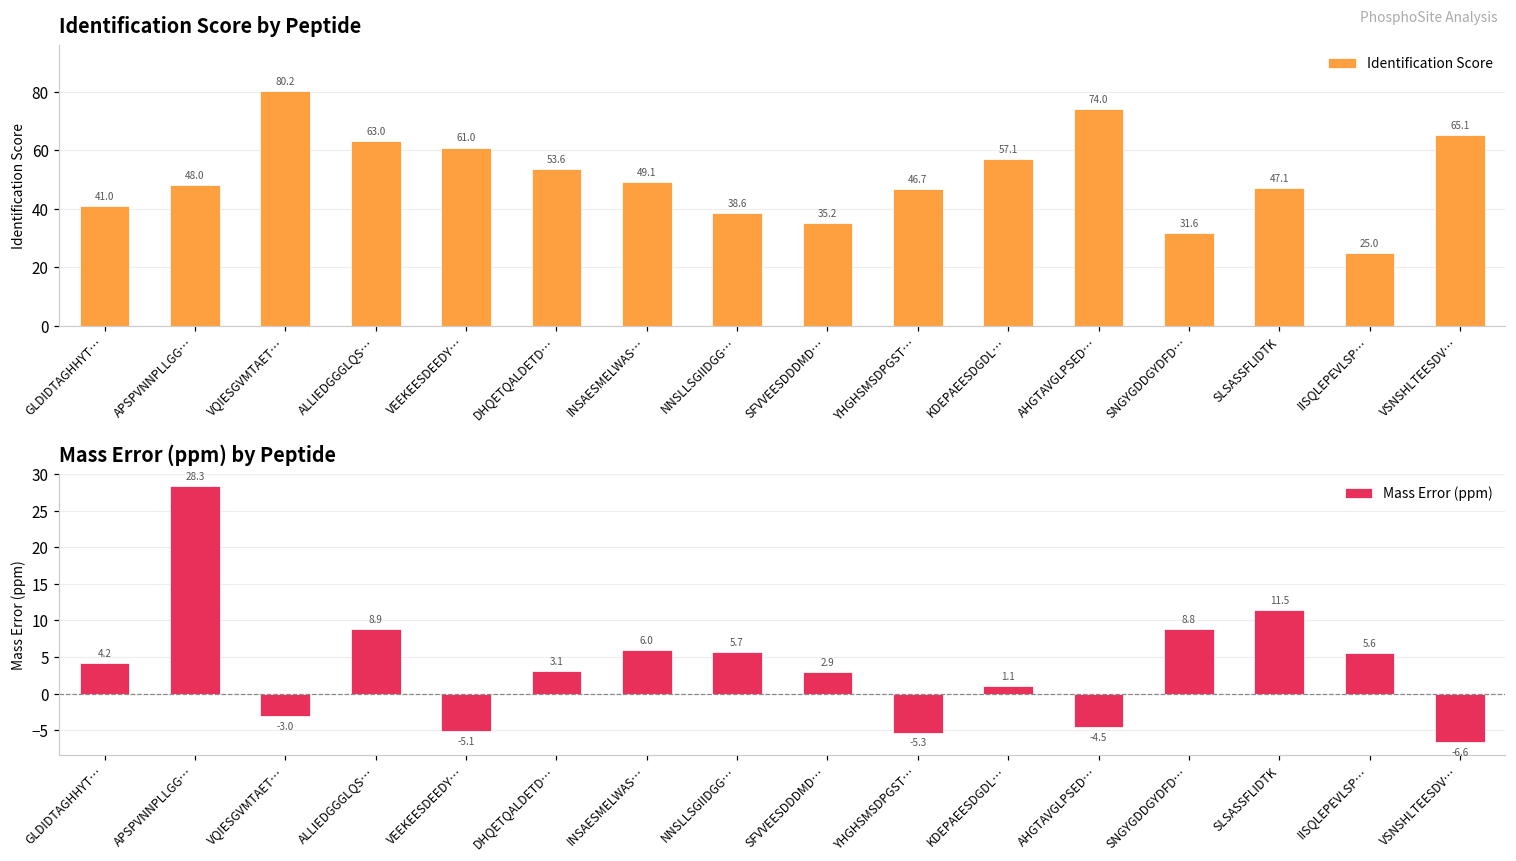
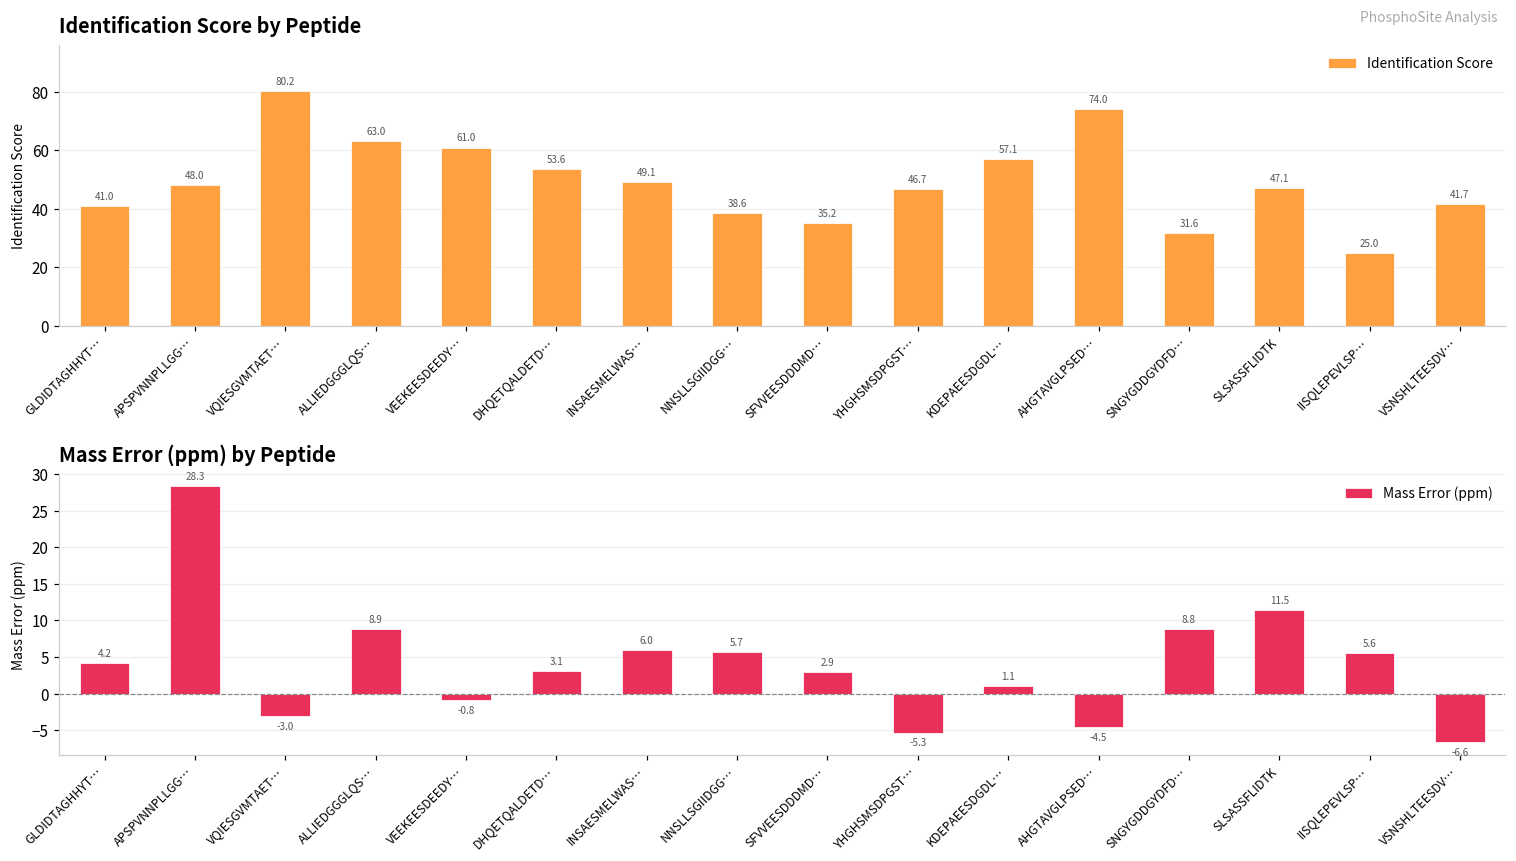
Identification Score by Peptide, VSNSHLTEESDV…: 65.1 -> 41.7
Mass Error (ppm) by Peptide, VEEKEESDEEDY…: -5.1 -> -0.8
